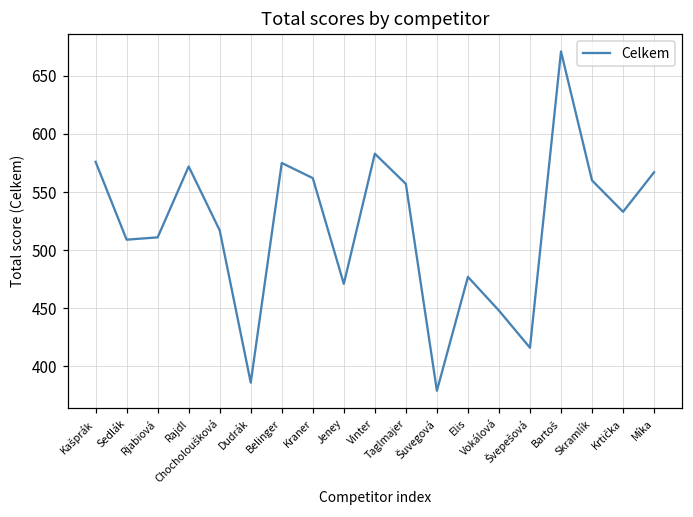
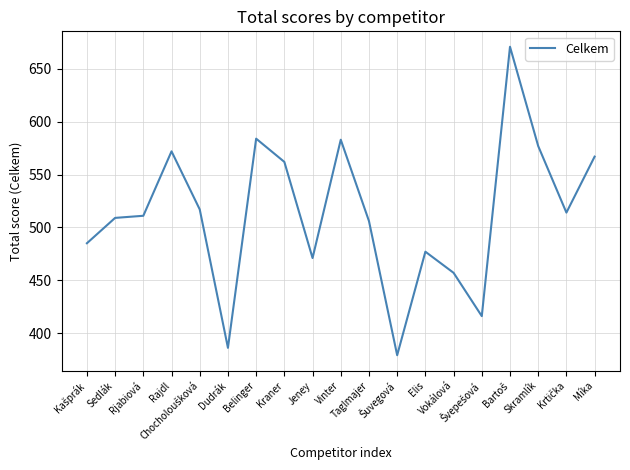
Kašprák: 576 -> 485
Belinger: 575 -> 584
Taglmajer: 557 -> 506
Vokálová: 448 -> 457
Skramlík: 560 -> 577
Krtička: 533 -> 514
